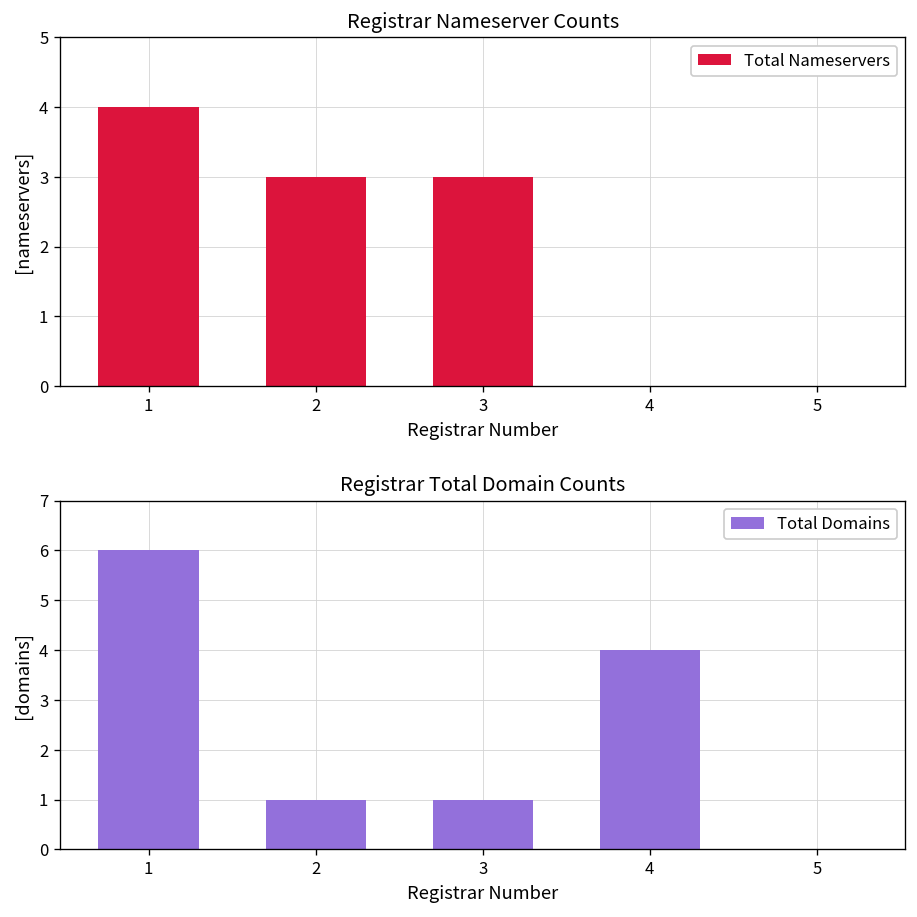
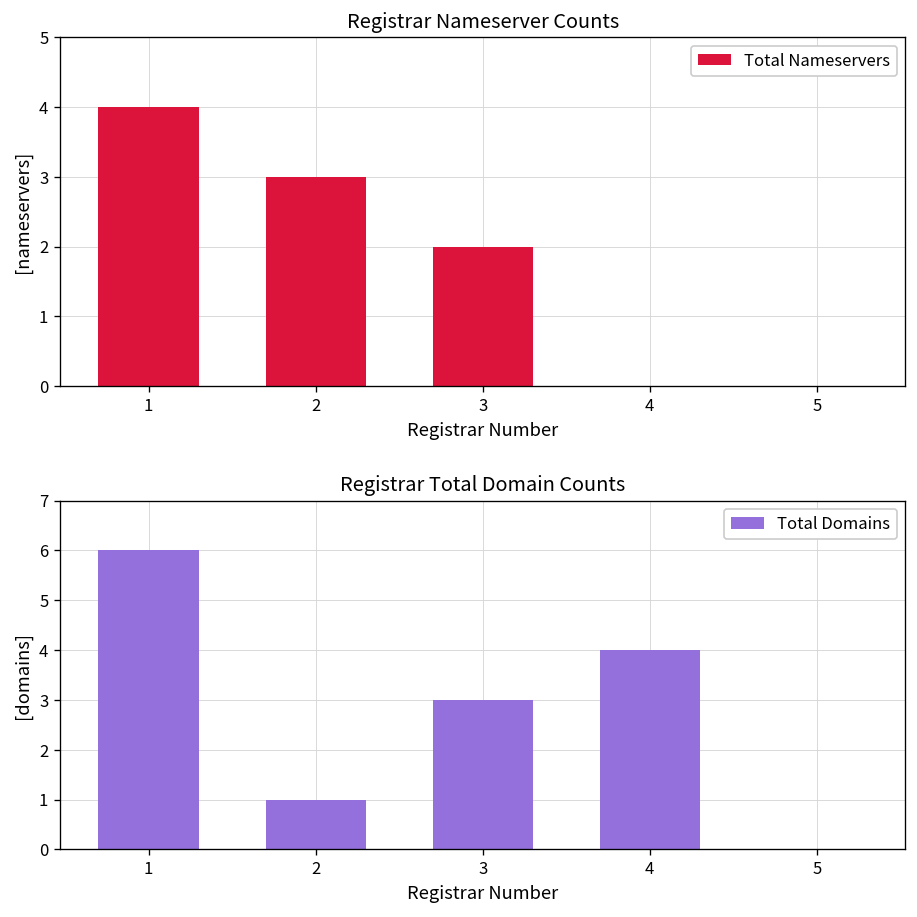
Registrar Nameserver Counts, 3: 3 -> 2
Registrar Total Domain Counts, 3: 1 -> 3
